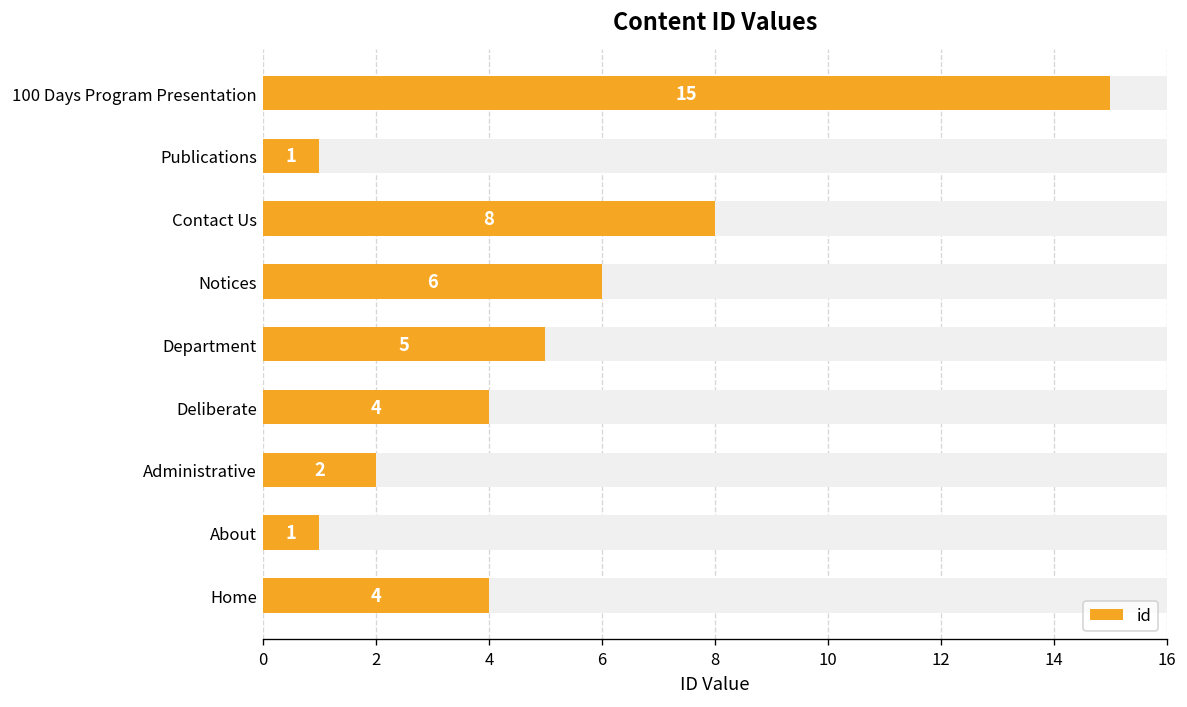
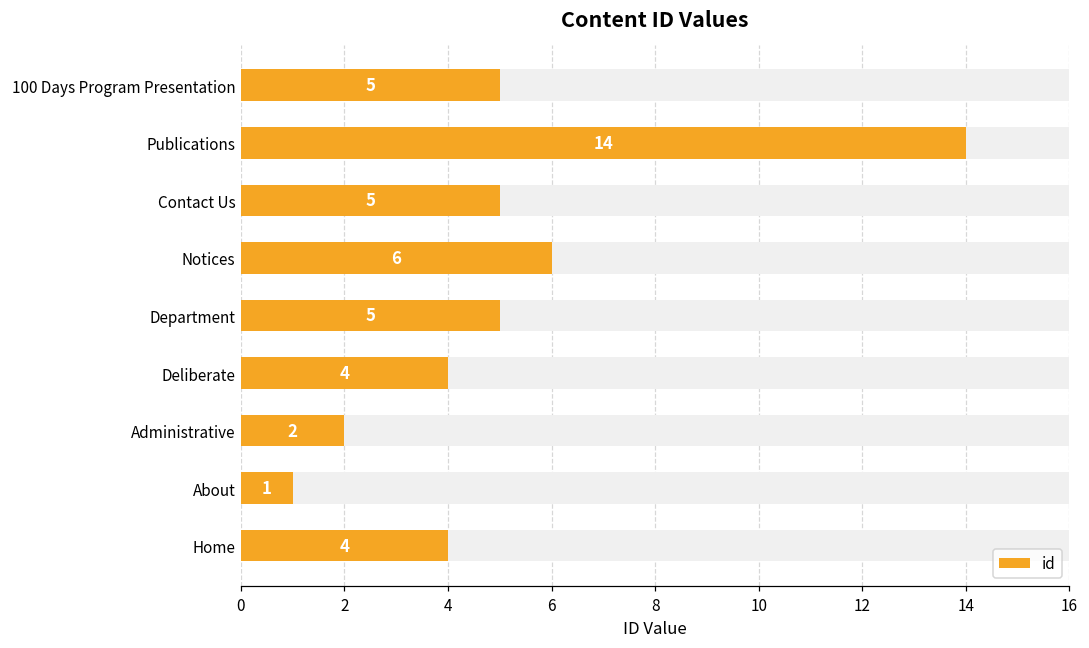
id, 100 Days Program Presentation: 15 -> 5
id, Publications: 1 -> 14
id, Contact Us: 8 -> 5
